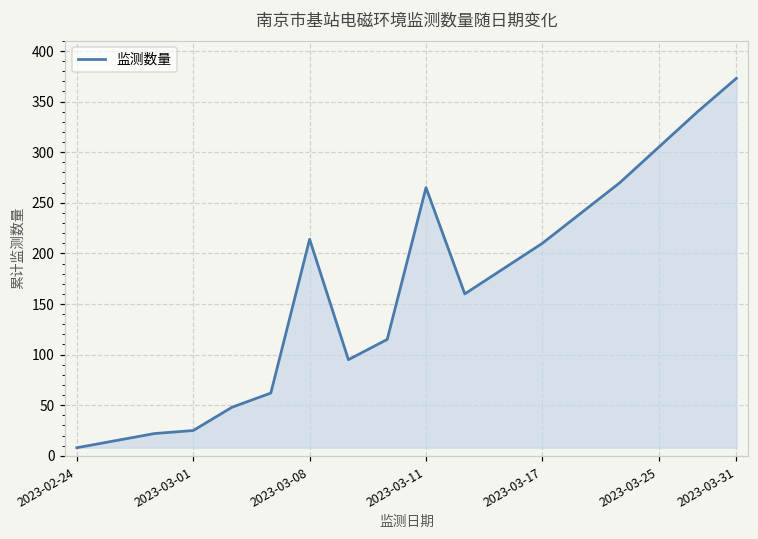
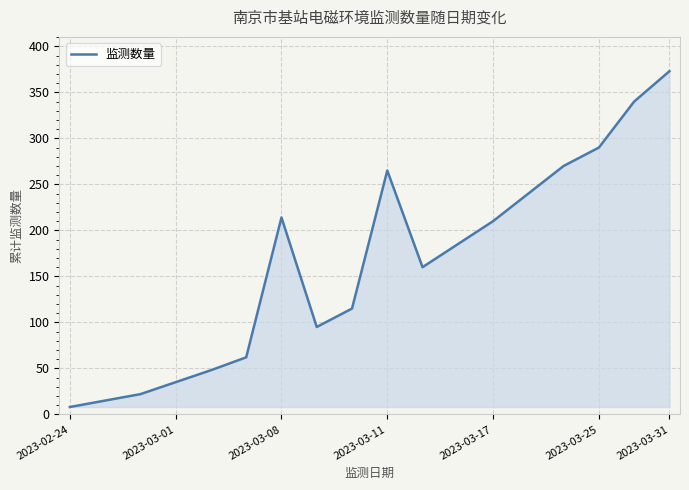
2023-03-01: 30 -> 40
2023-03-25: 310 -> 290
